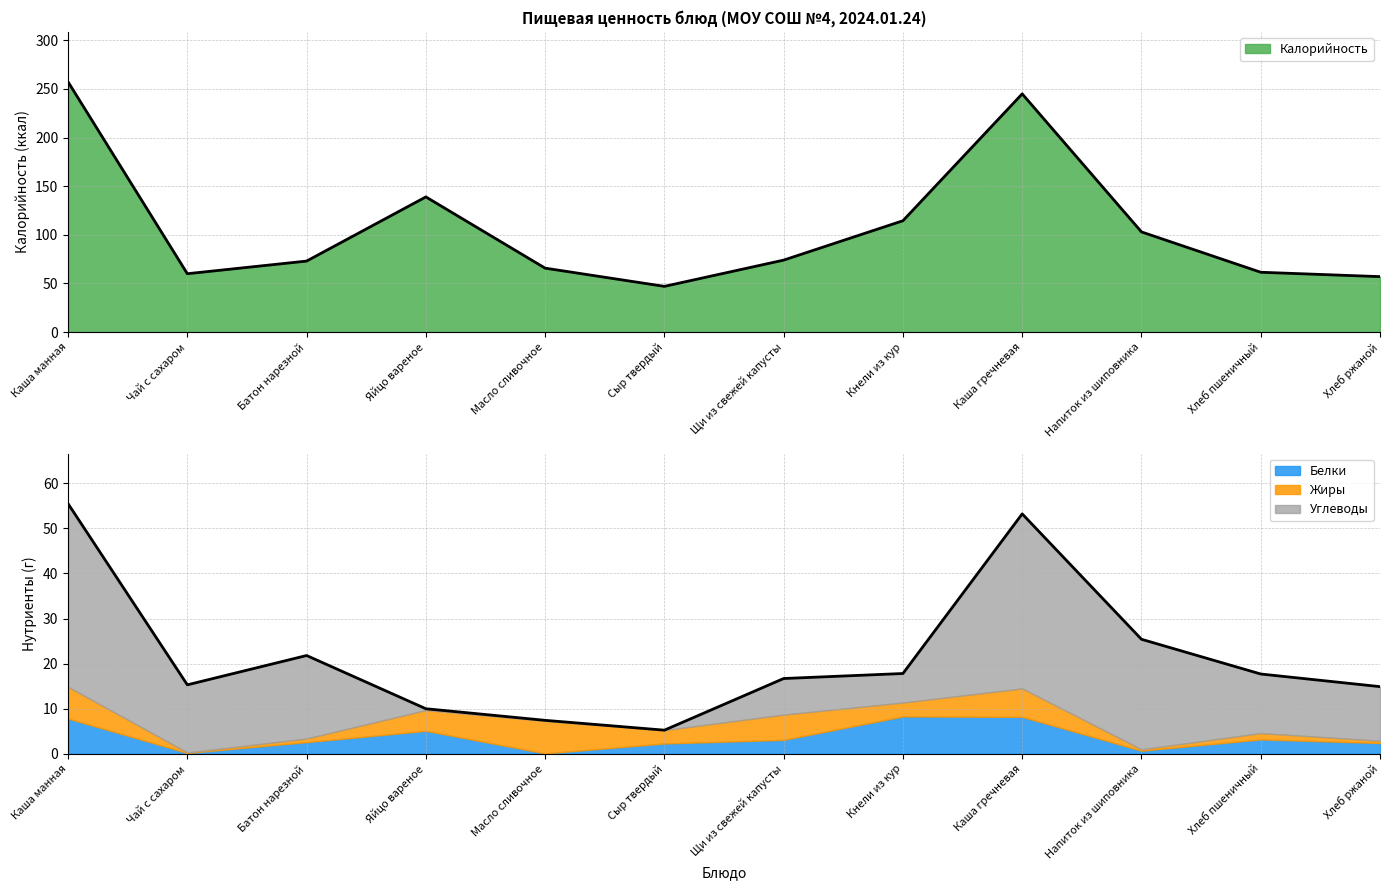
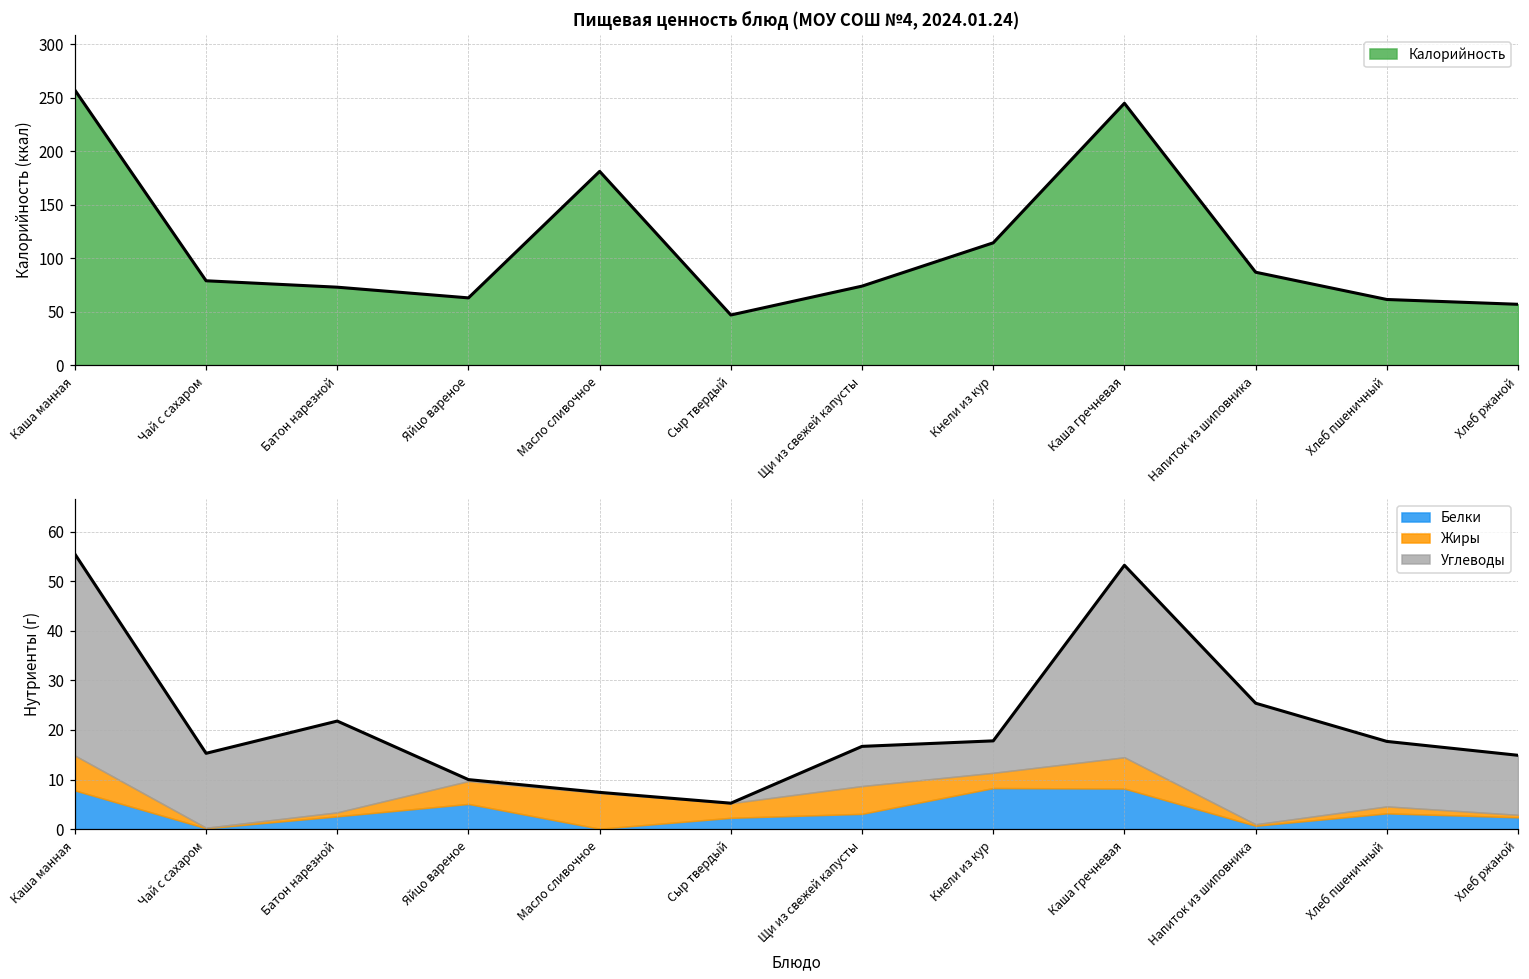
Пищевая ценность блюд (МОУ СОШ №4, 2024.01.24), Чай с сахаром: 60 -> 80
Пищевая ценность блюд (МОУ СОШ №4, 2024.01.24), Яйцо вареное: 140 -> 60
Пищевая ценность блюд (МОУ СОШ №4, 2024.01.24), Масло сливочное: 70 -> 180
Пищевая ценность блюд (МОУ СОШ №4, 2024.01.24), Напиток из шиповника: 100 -> 90
